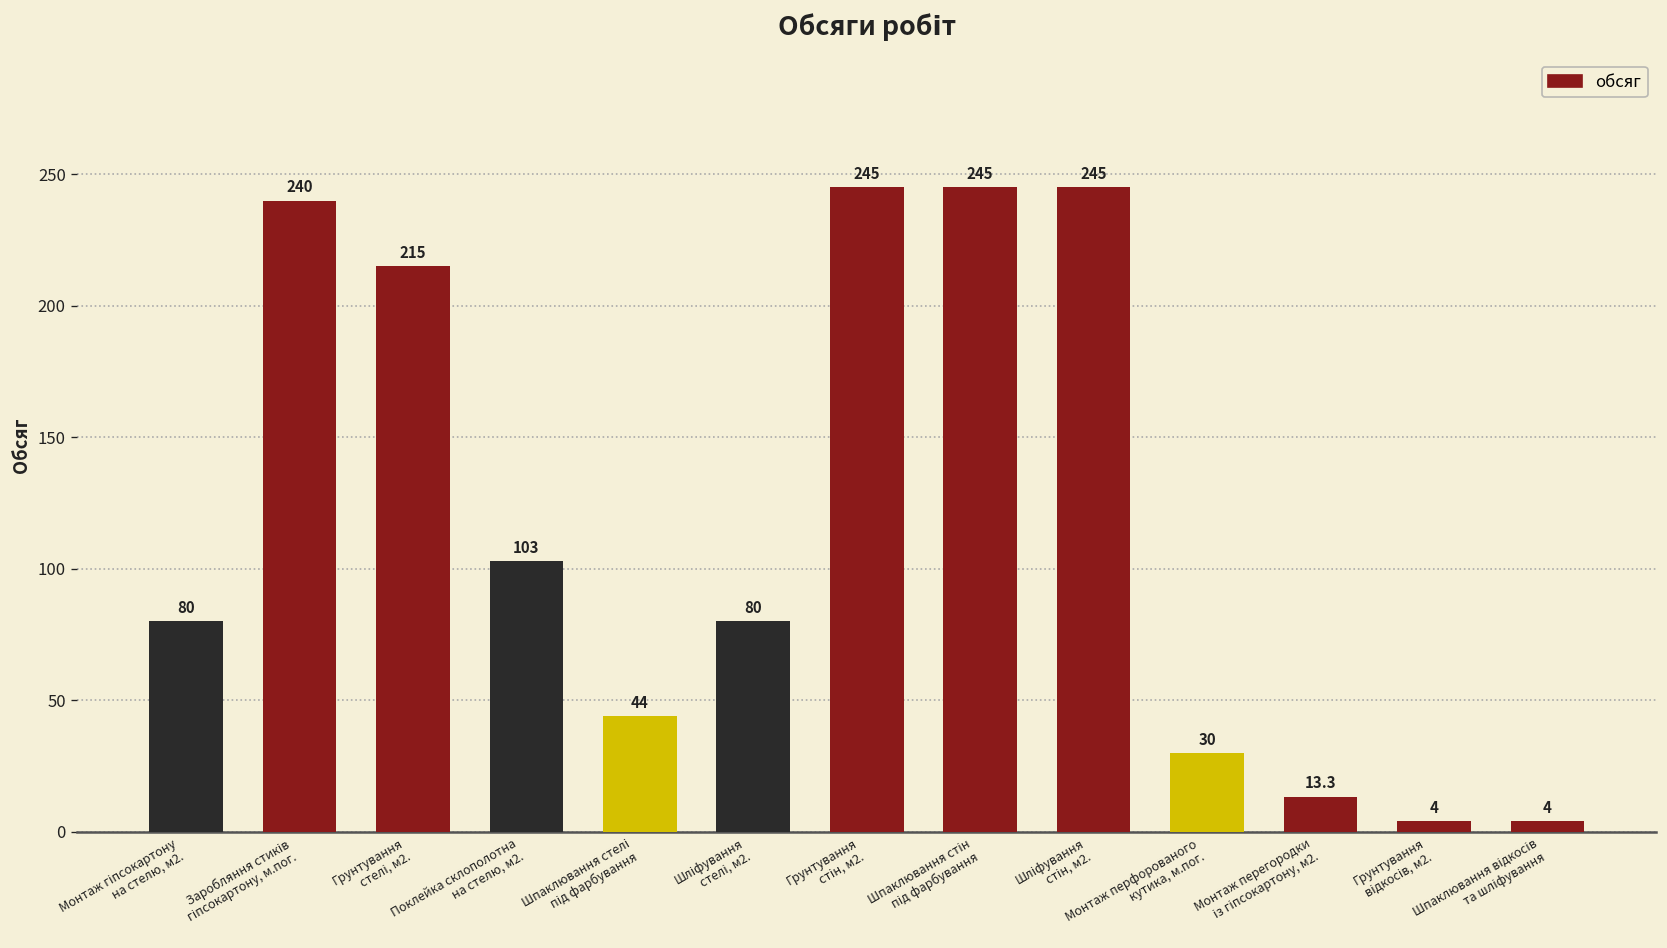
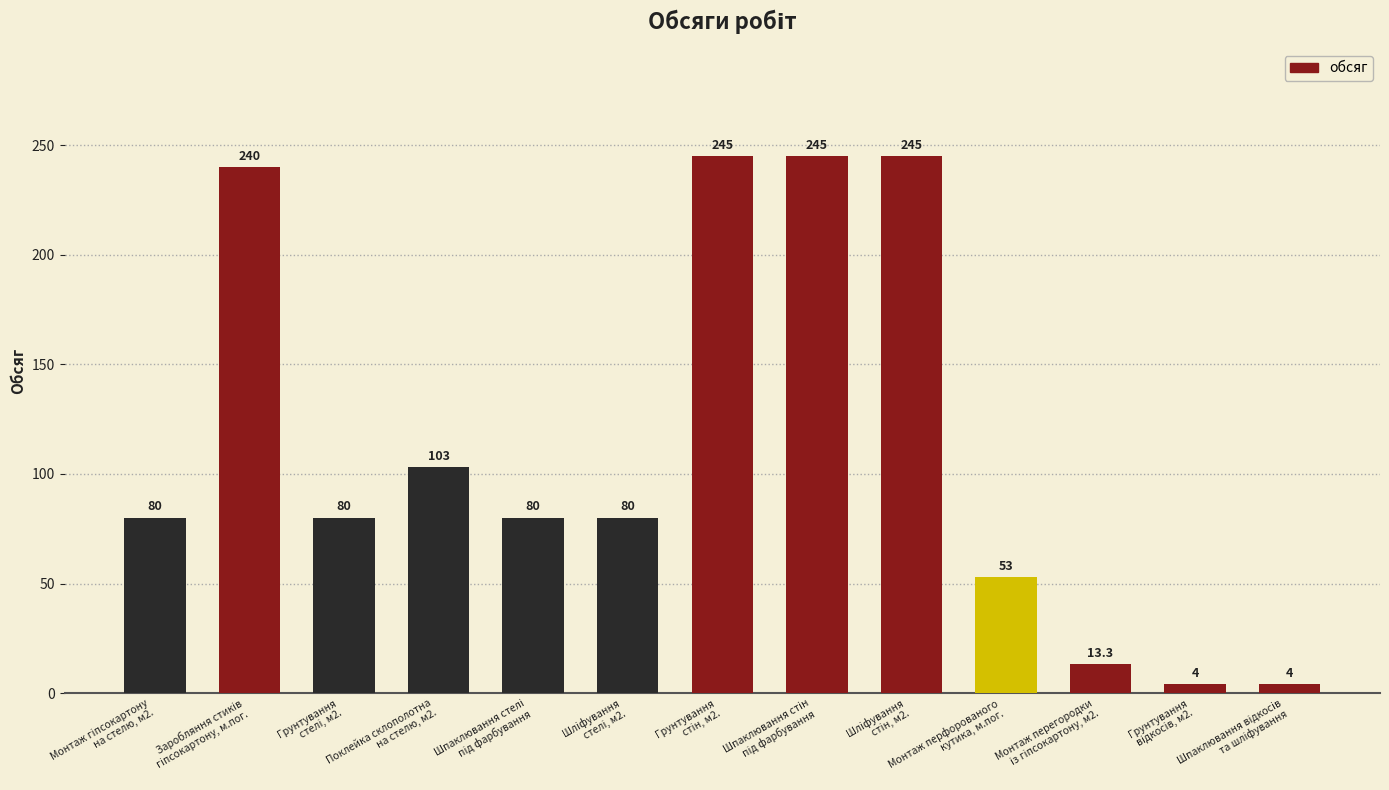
Грунтування стелі, м2.: 215 -> 80
Шпаклювання стелі під фарбування: 44 -> 80
Монтаж перфорованого кутика, м.пог.: 30 -> 53
